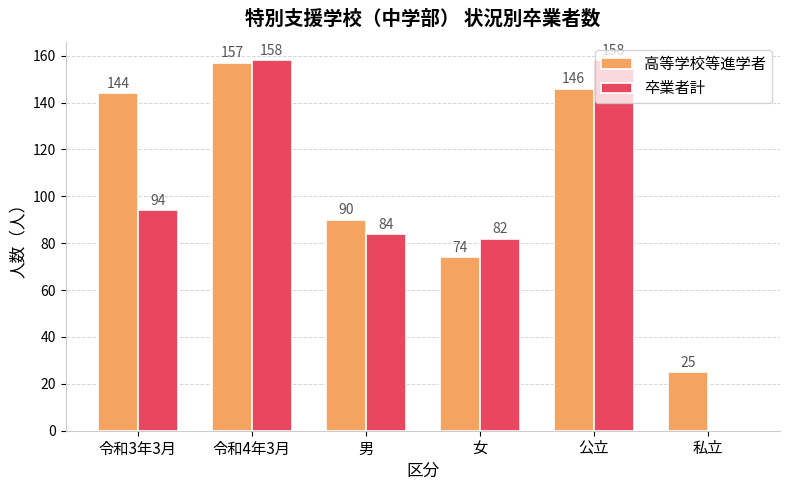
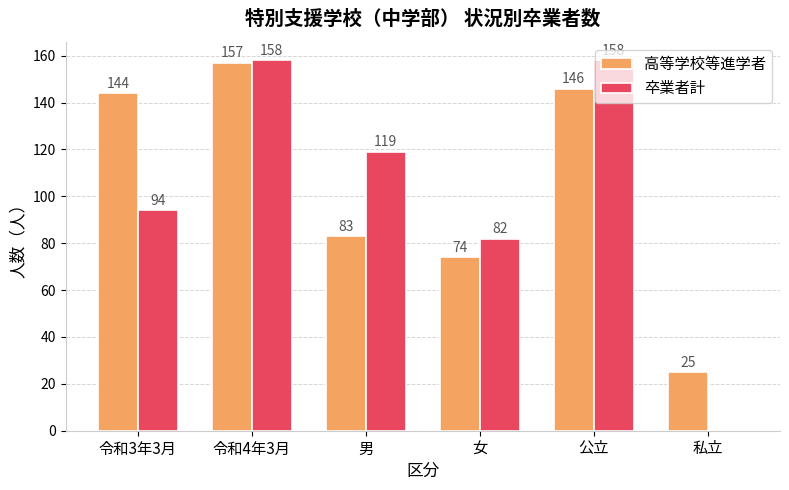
高等学校等進学者, 男: 90 -> 83
卒業者計, 男: 84 -> 119
